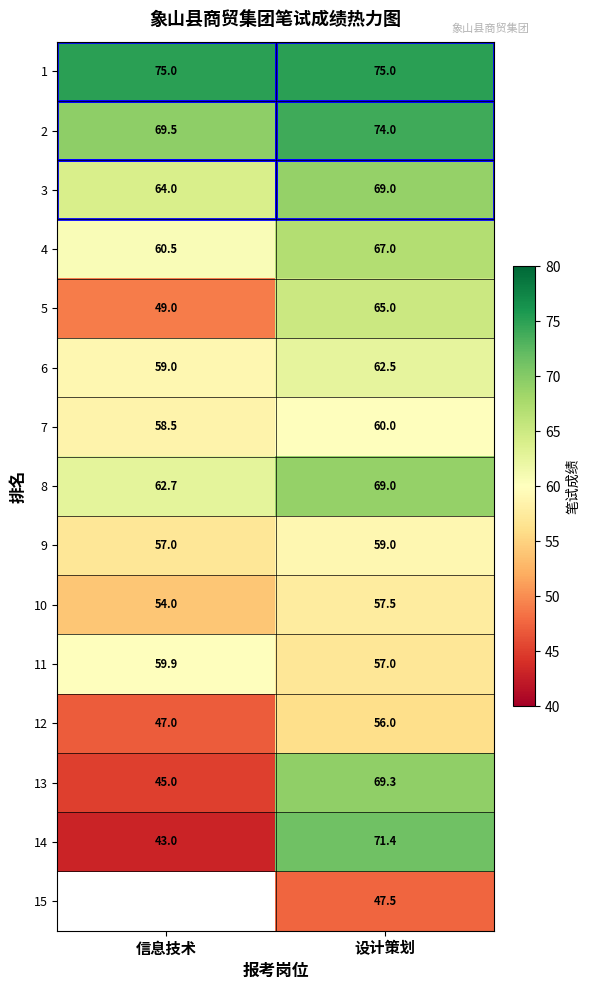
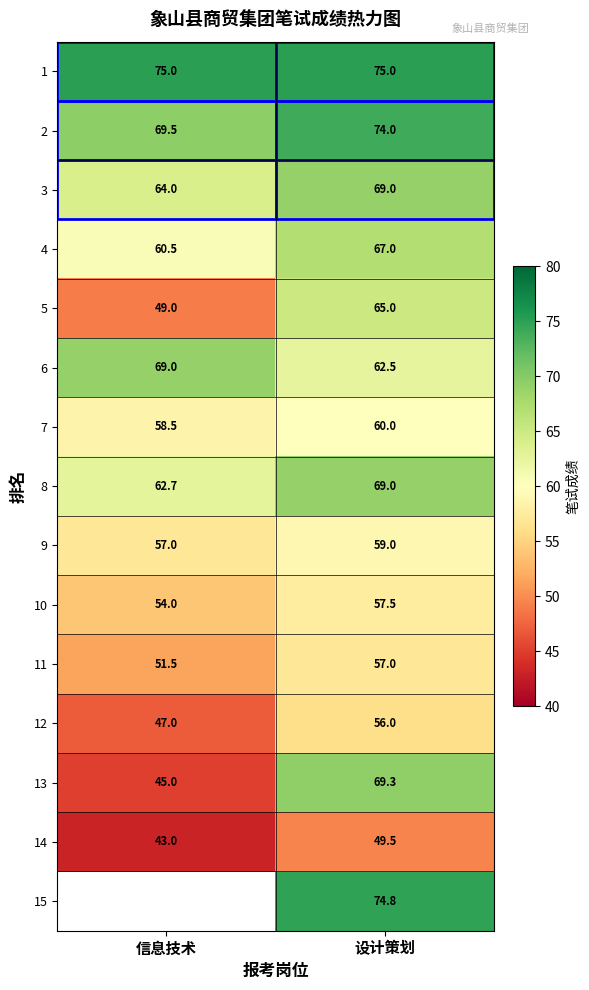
6, 信息技术: 59.0 -> 69.0
11, 信息技术: 59.9 -> 51.5
14, 设计策划: 71.4 -> 49.5
15, 设计策划: 47.5 -> 74.8
